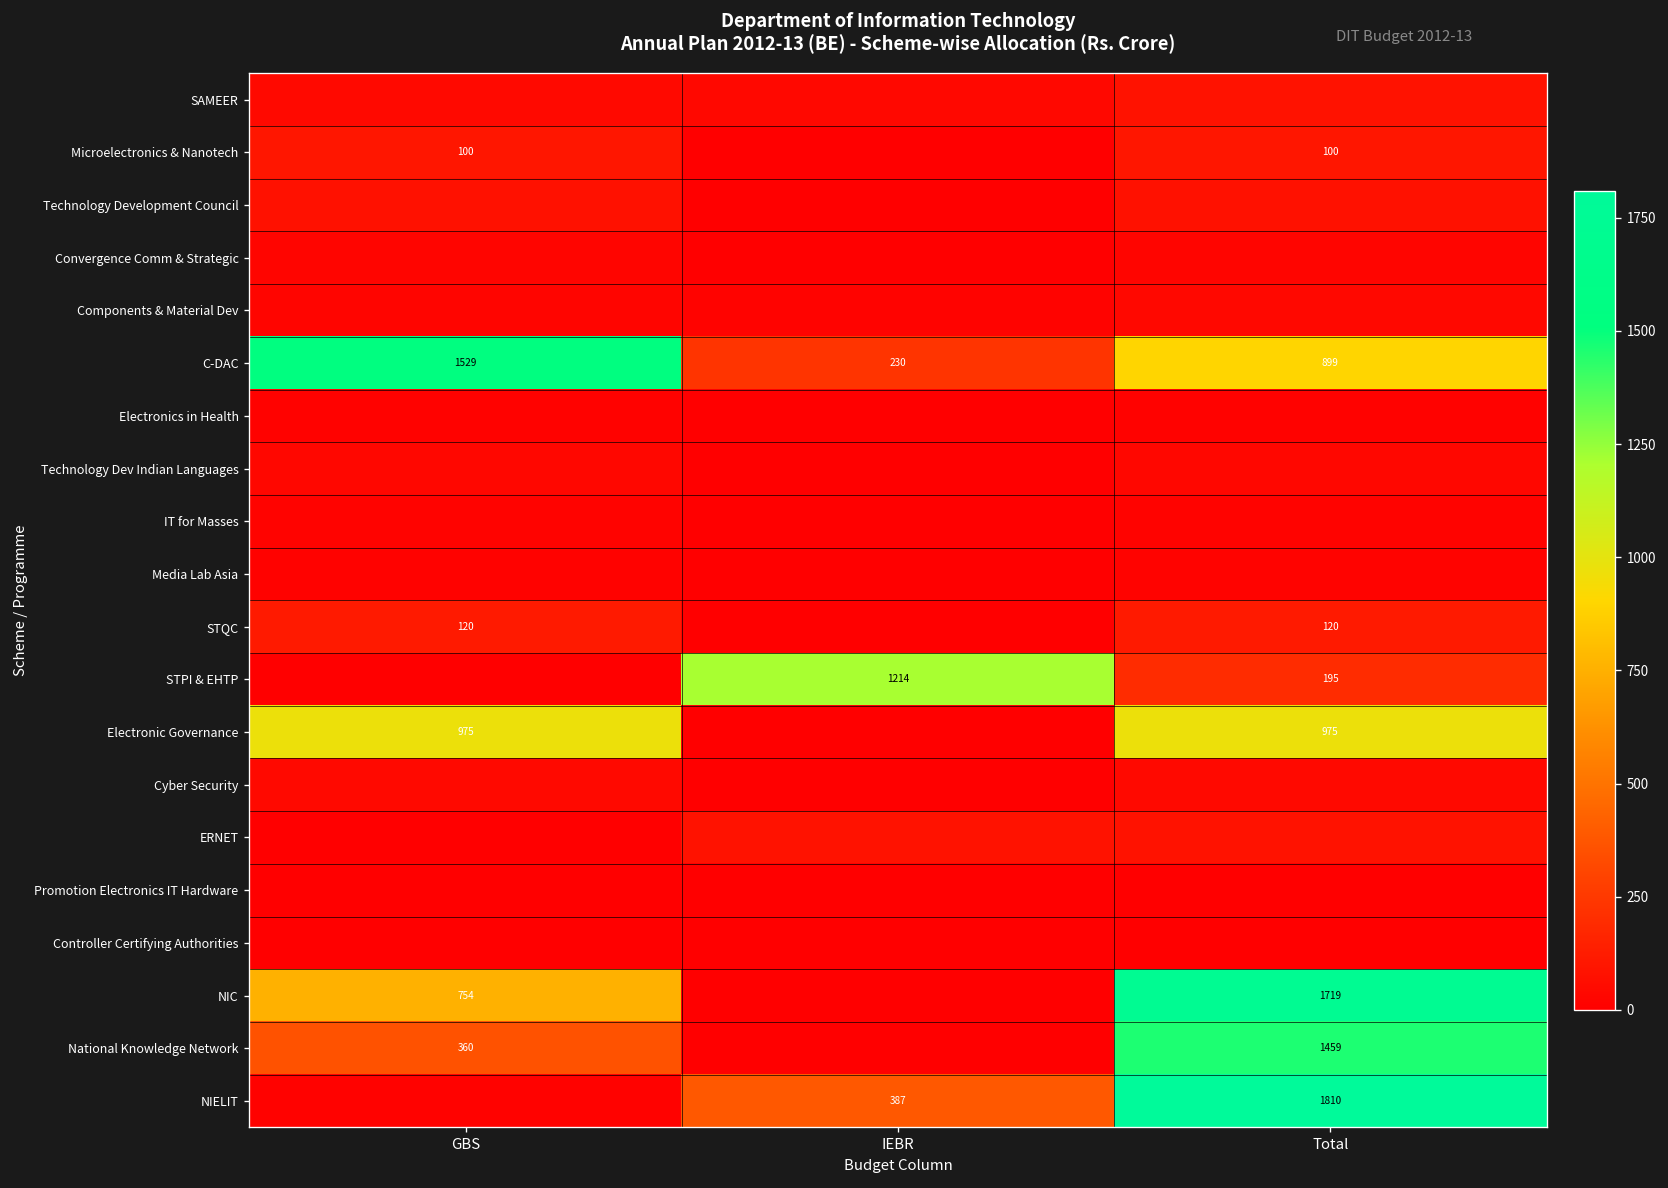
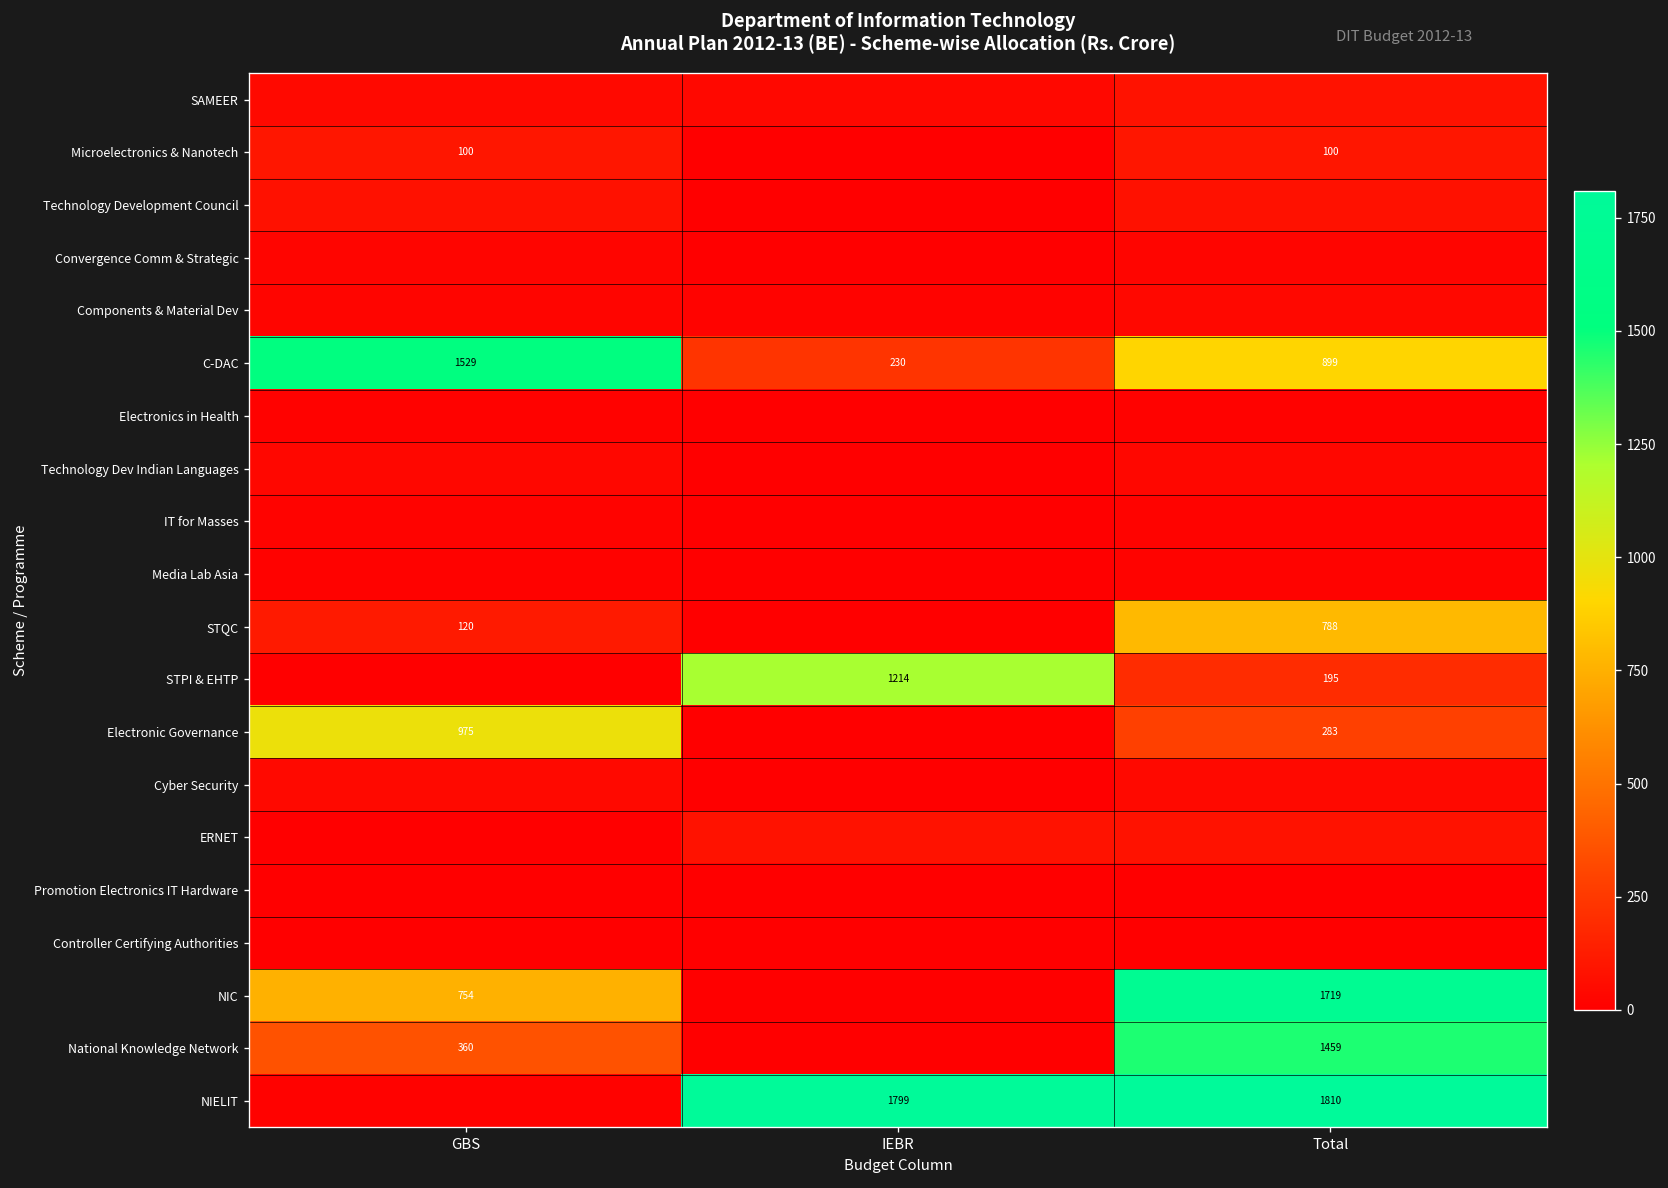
STQC, Total: 120 -> 788
Electronic Governance, Total: 975 -> 283
NIELIT, IEBR: 387 -> 1799
